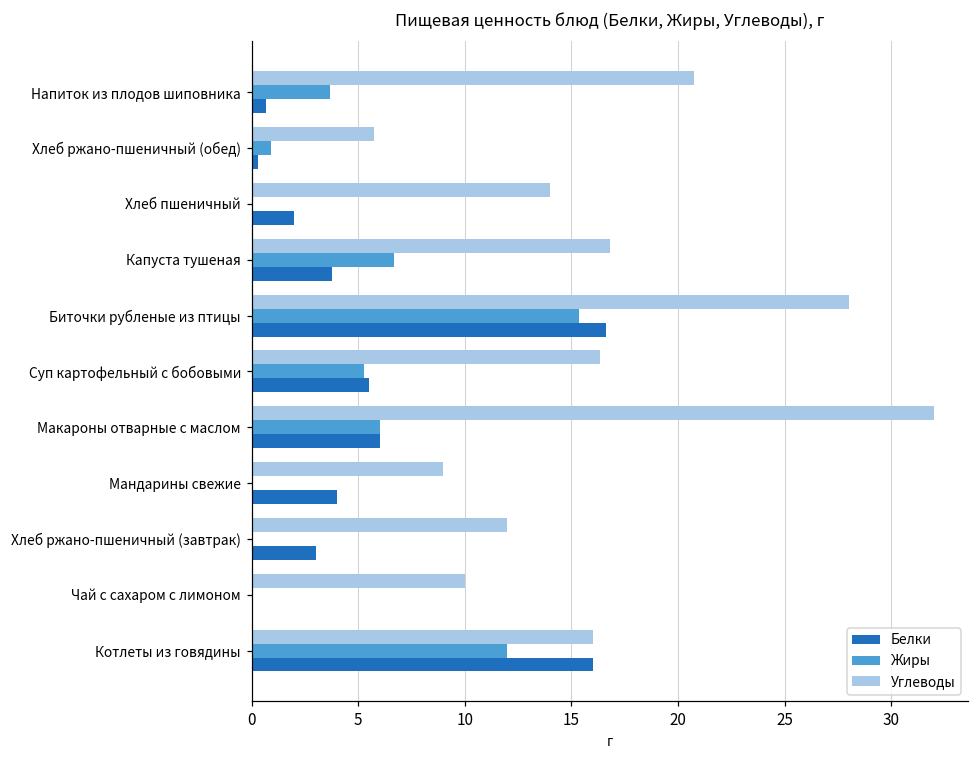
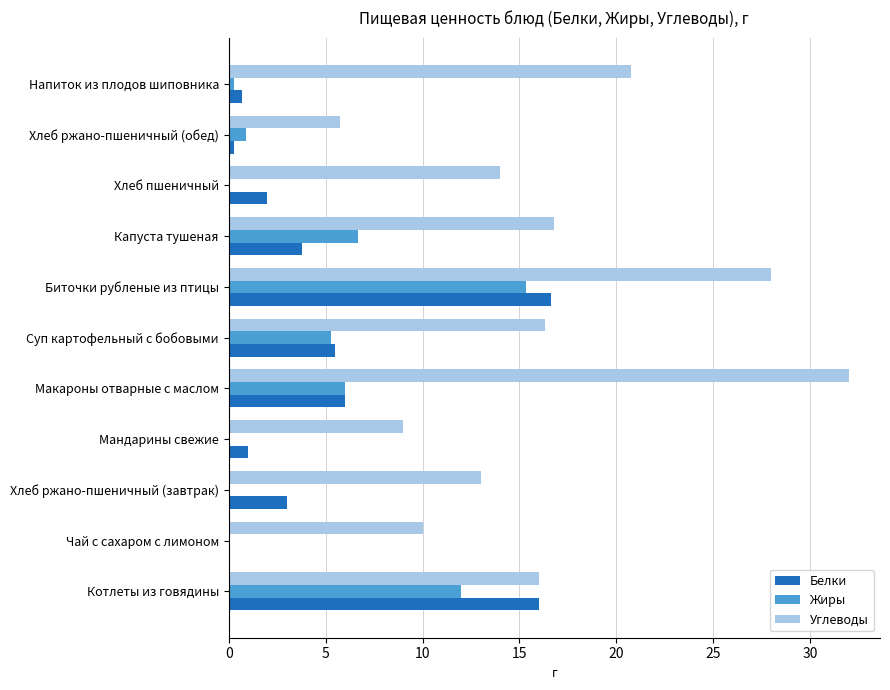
Жиры, Напиток из плодов шиповника: 3.7 -> 0.3
Белки, Мандарины свежие: 4 -> 1
Углеводы, Хлеб ржано-пшеничный (завтрак): 12 -> 13
